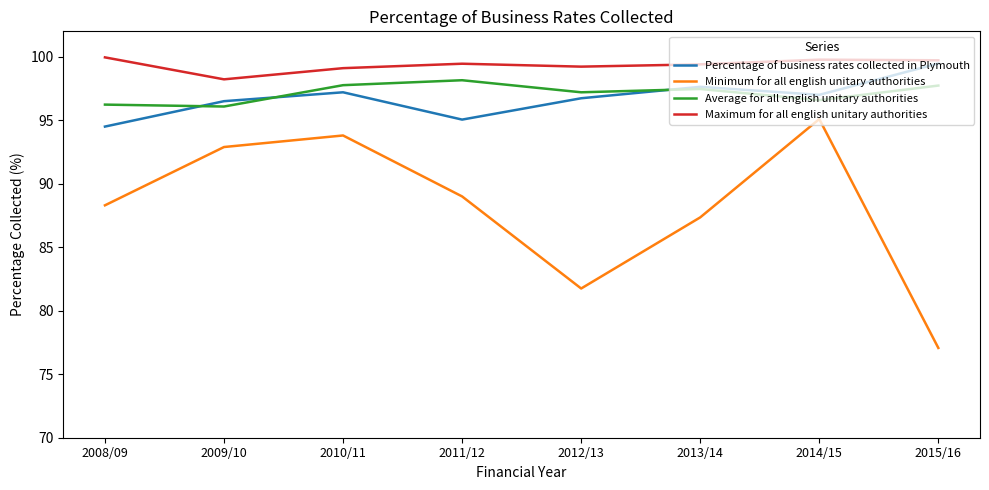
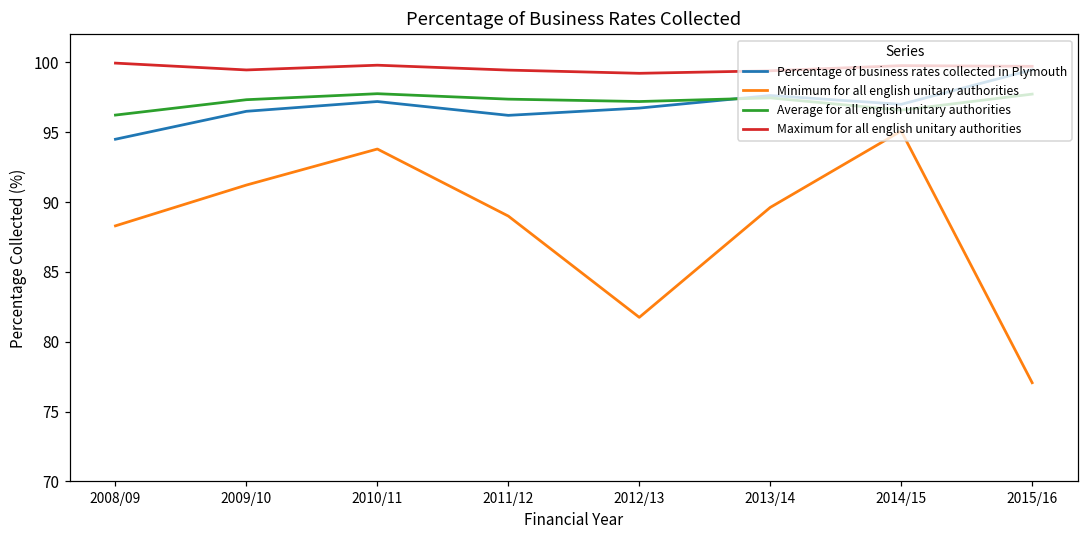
Minimum for all english unitary authorities, 2009/10: 92.9 -> 91.2
Average for all english unitary authorities, 2009/10: 96.1 -> 97.3
Maximum for all english unitary authorities, 2009/10: 98.2 -> 99.5
Maximum for all english unitary authorities, 2010/11: 99.1 -> 99.8
Percentage of business rates collected in Plymouth, 2011/12: 95.1 -> 96.2
Average for all english unitary authorities, 2011/12: 98.2 -> 97.4
Minimum for all english unitary authorities, 2013/14: 87.4 -> 89.6
